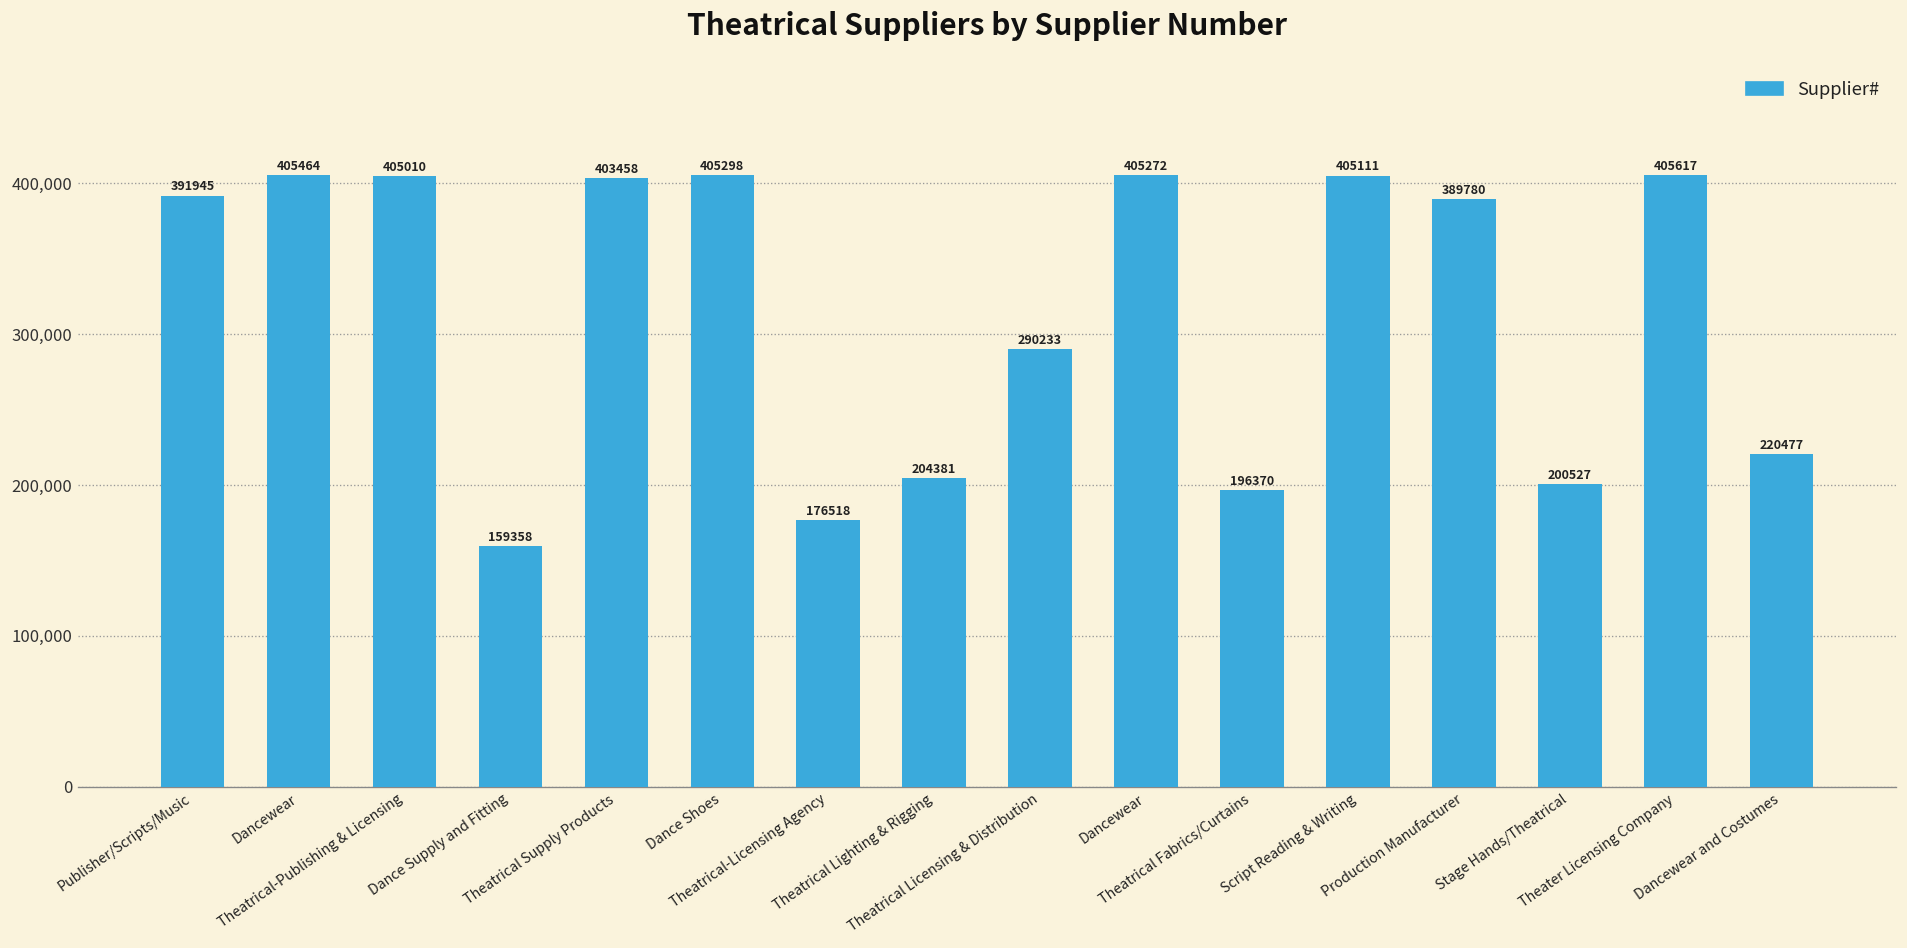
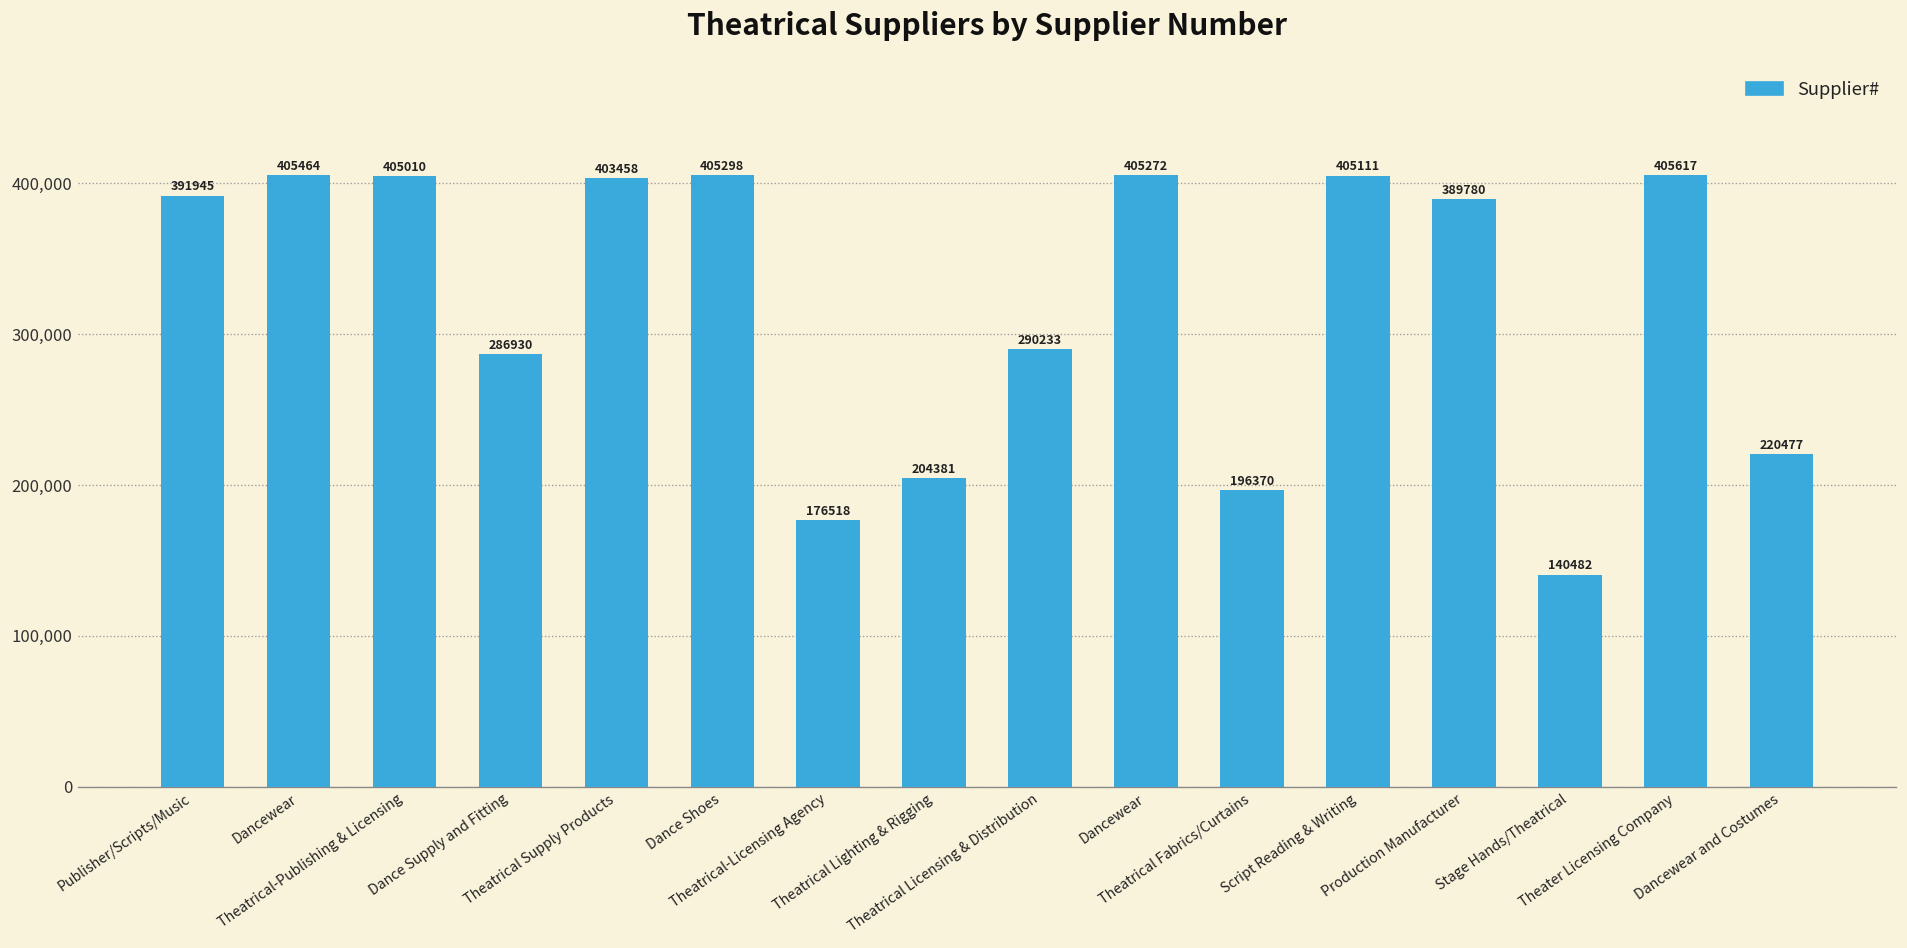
Dance Supply and Fitting: 159358 -> 286930
Stage Hands/Theatrical: 200527 -> 140482
